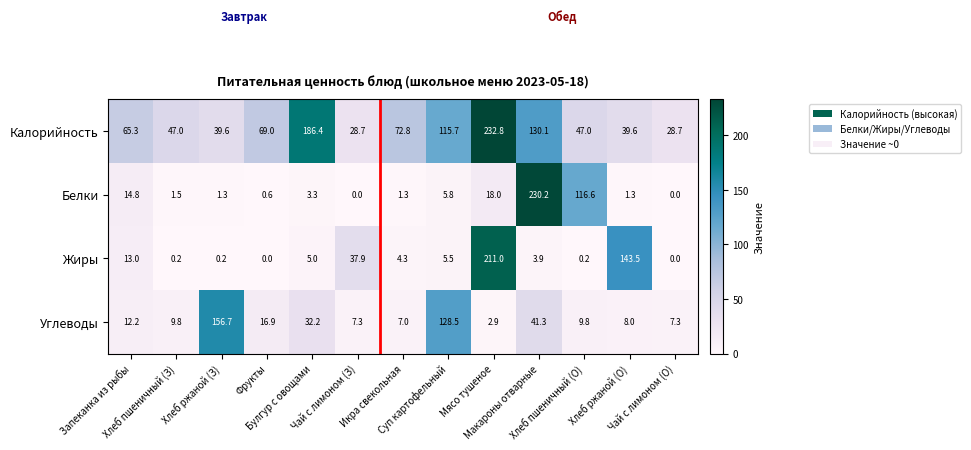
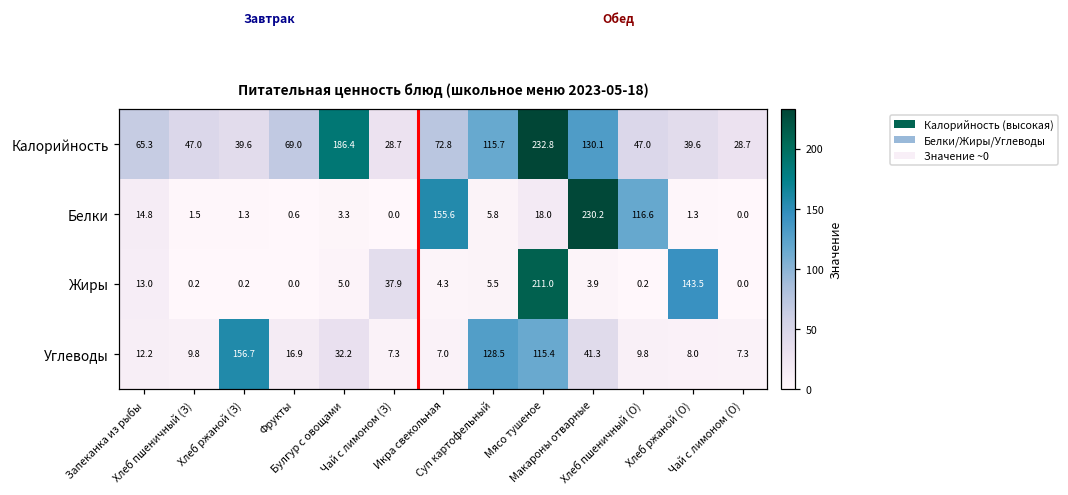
Белки, Икра свекольная: 1.3 -> 155.6
Углеводы, Мясо тушеное: 2.9 -> 115.4
